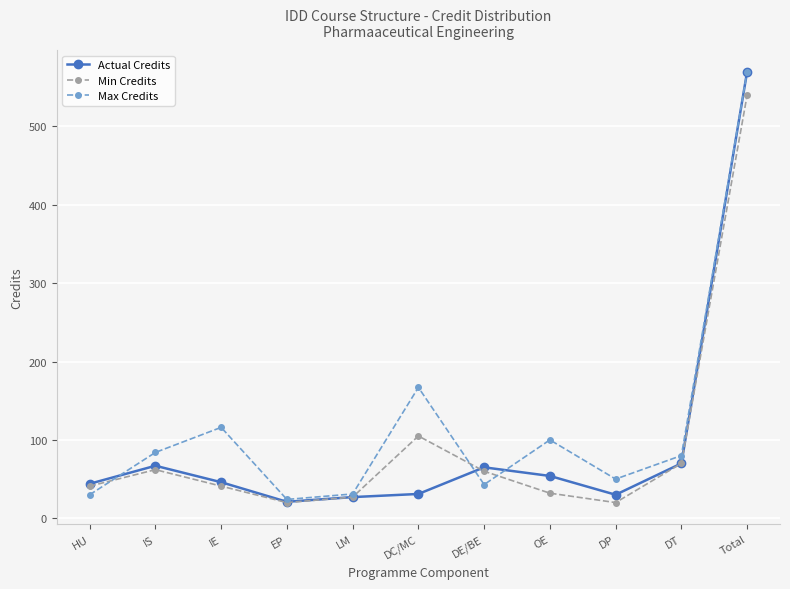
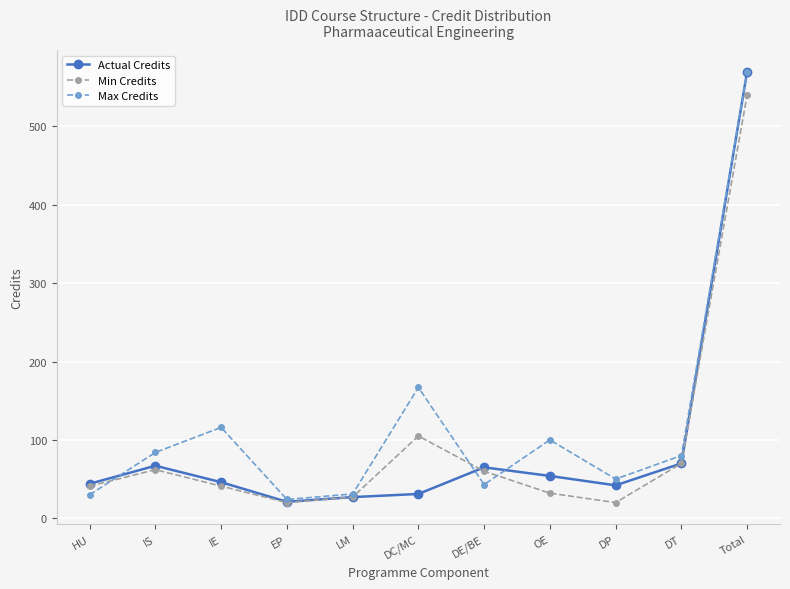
Actual Credits, DP: 30 -> 40
